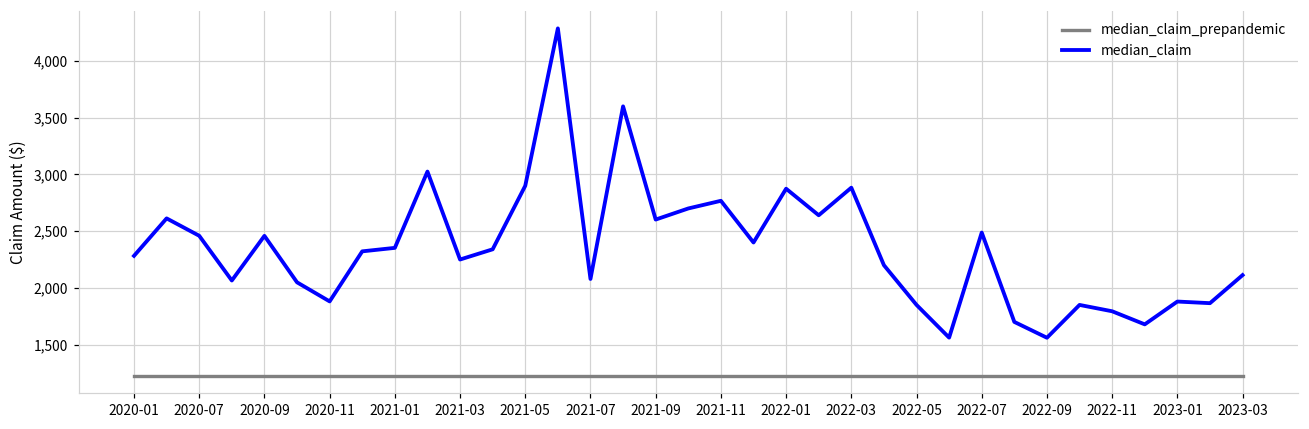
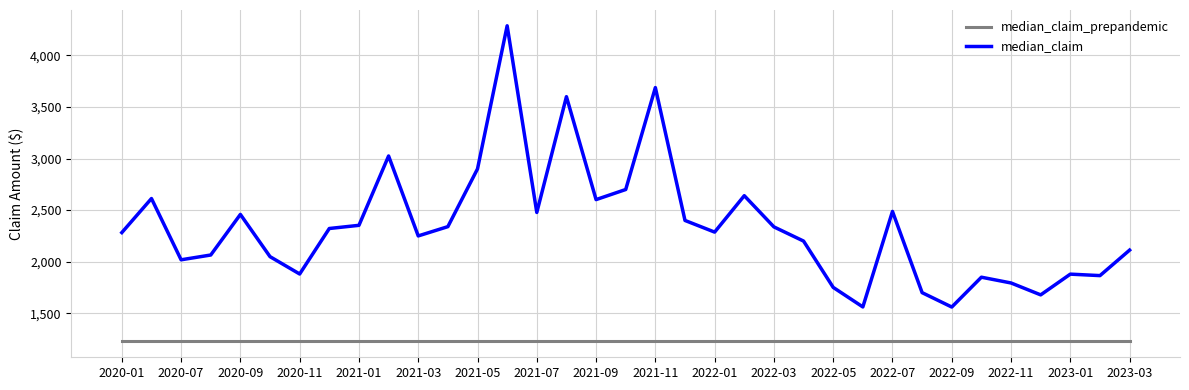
median_claim, 2020-07: 2,460 -> 2,020
median_claim, 2021-07: 2,080 -> 2,480
median_claim, 2021-11: 2,770 -> 3,690
median_claim, 2022-01: 2,870 -> 2,290
median_claim, 2022-03: 2,880 -> 2,340
median_claim, 2022-05: 1,850 -> 1,750
